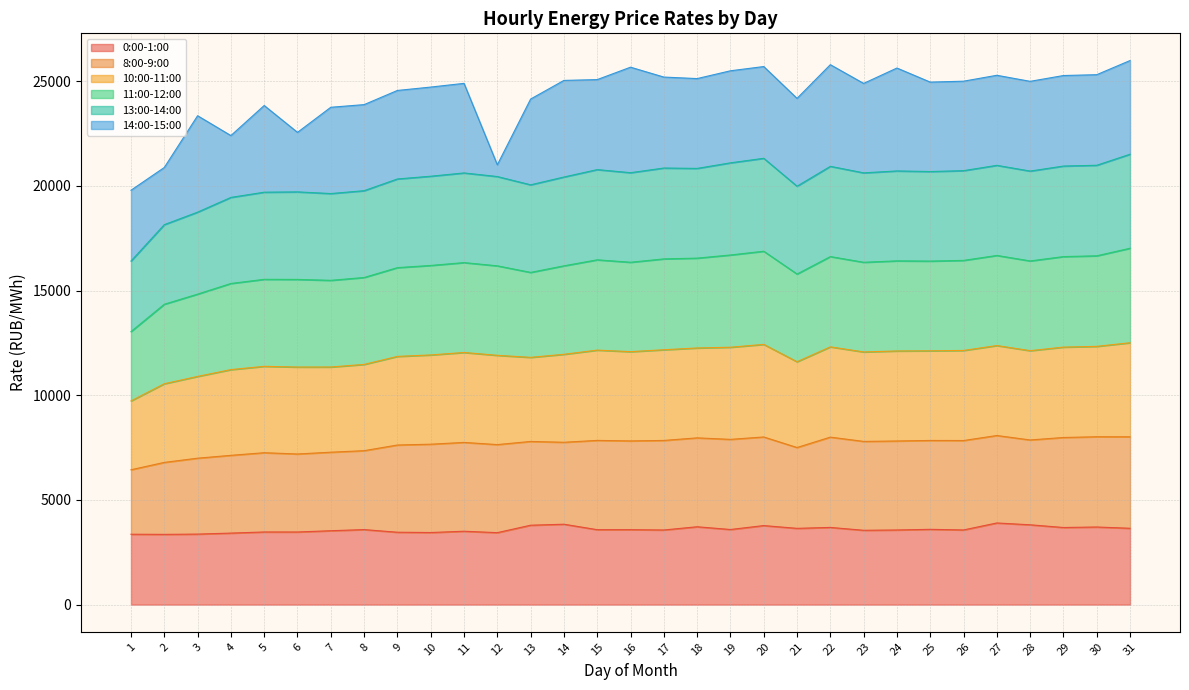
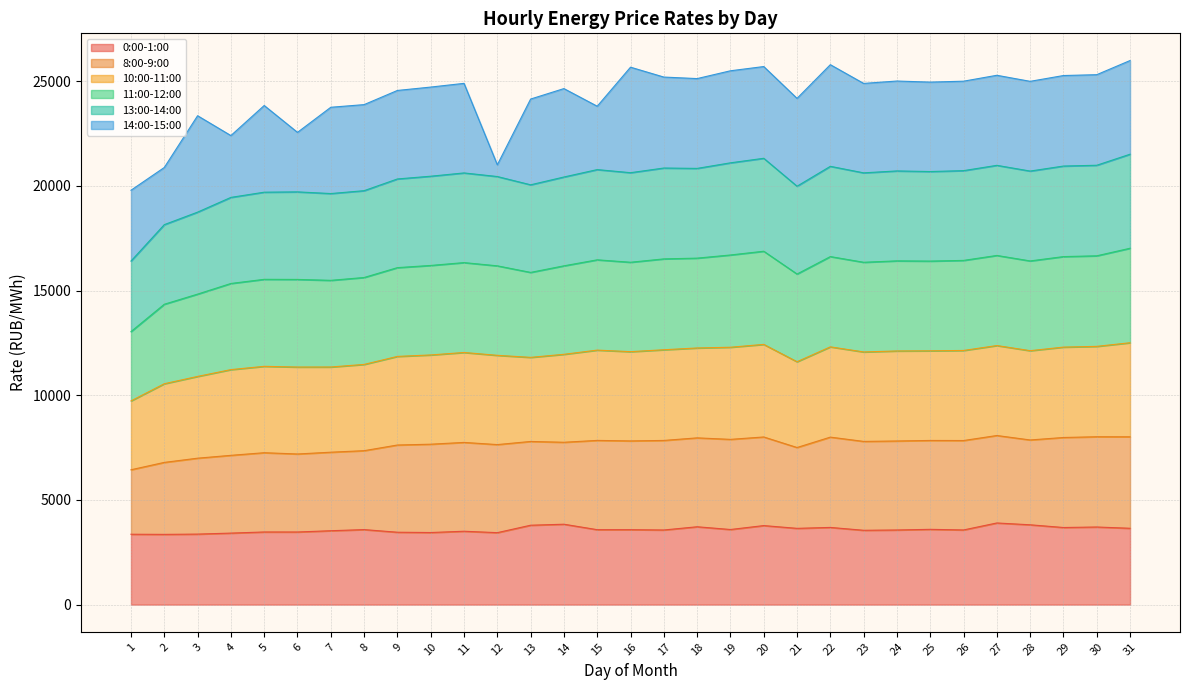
14:00-15:00, 14: 4600 -> 4200
14:00-15:00, 15: 4300 -> 3000
14:00-15:00, 24: 4900 -> 4300
